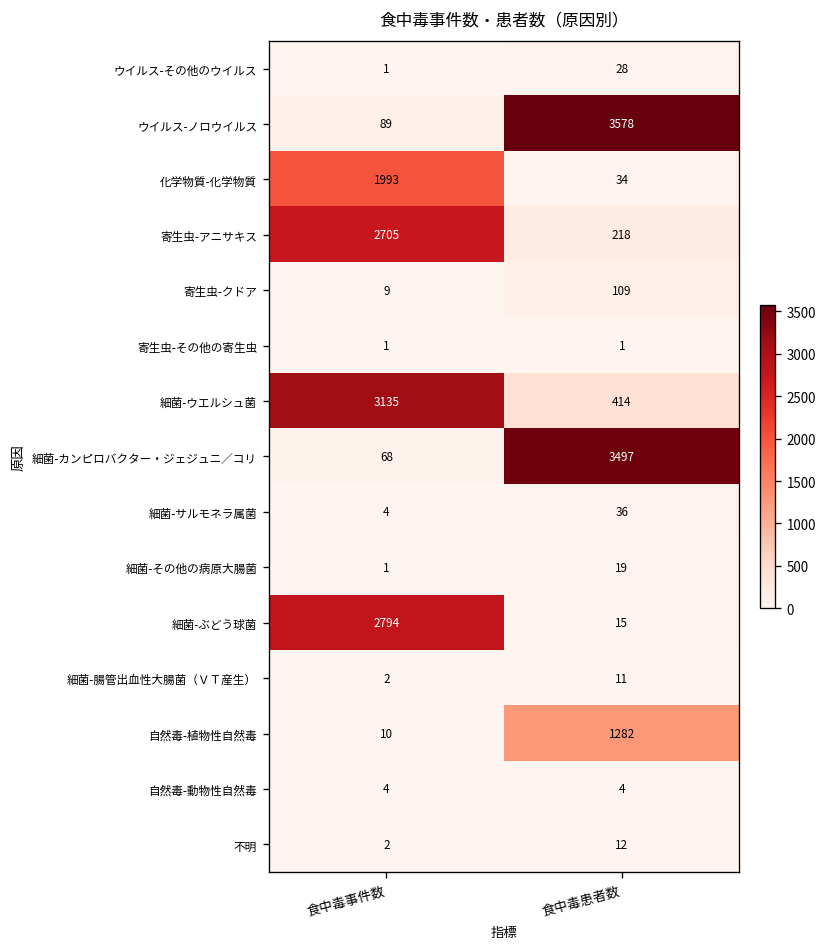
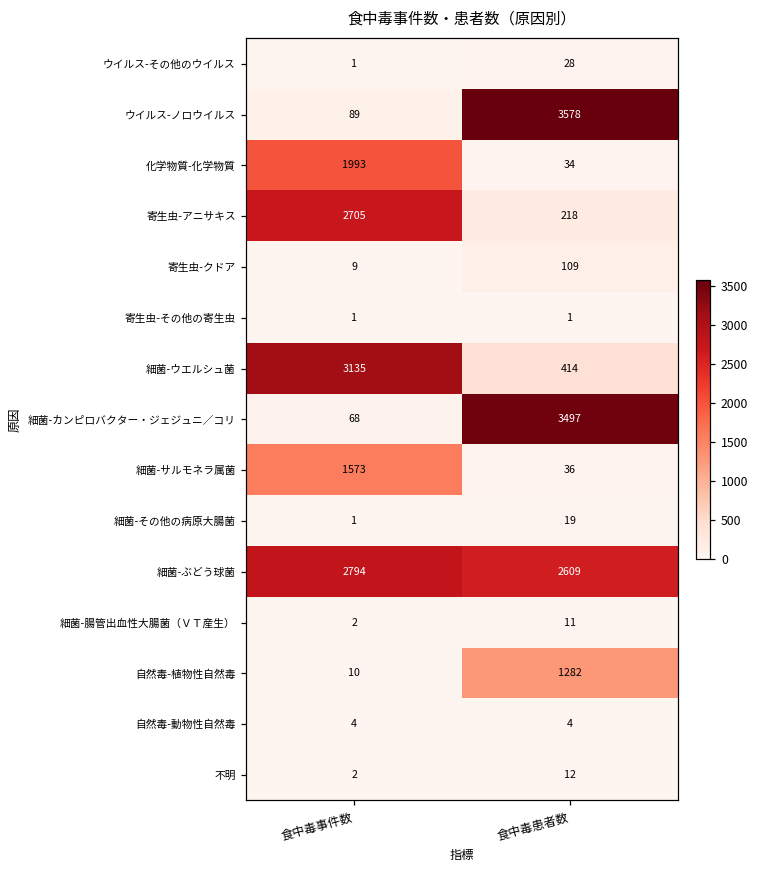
細菌-サルモネラ属菌, 食中毒事件数: 4 -> 1573
細菌-ぶどう球菌, 食中毒患者数: 15 -> 2609
